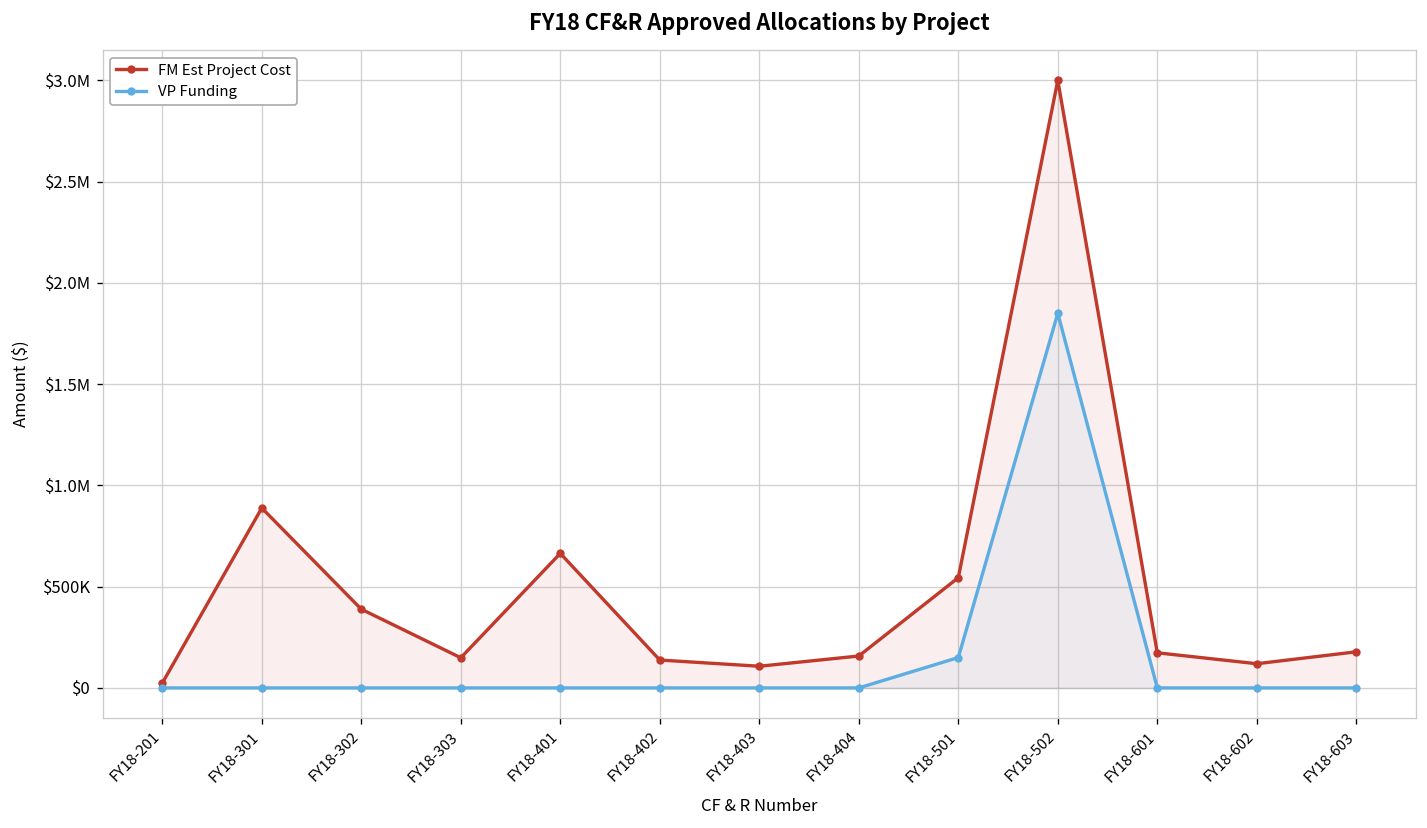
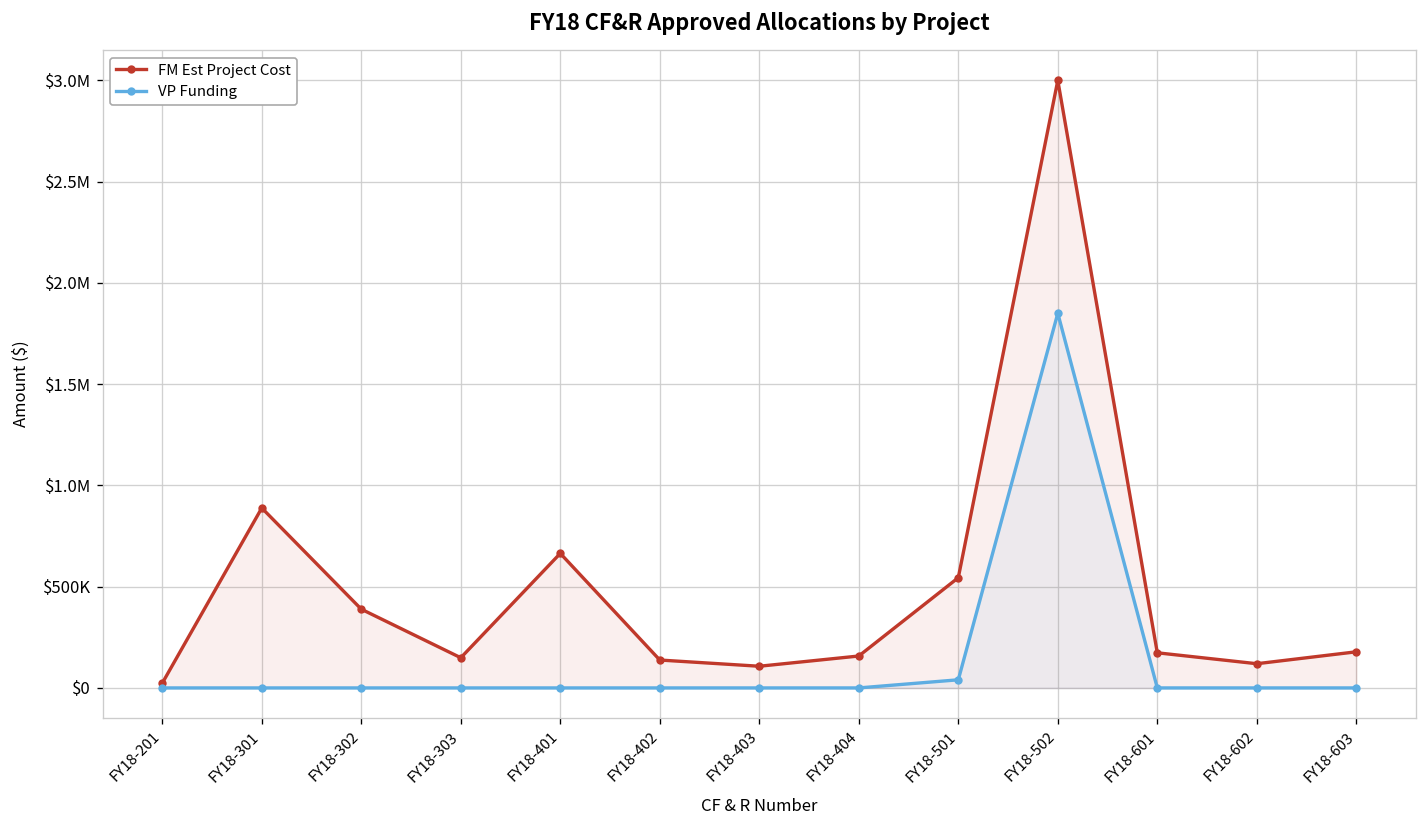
VP Funding, FY18-501: $150000 -> $40000
